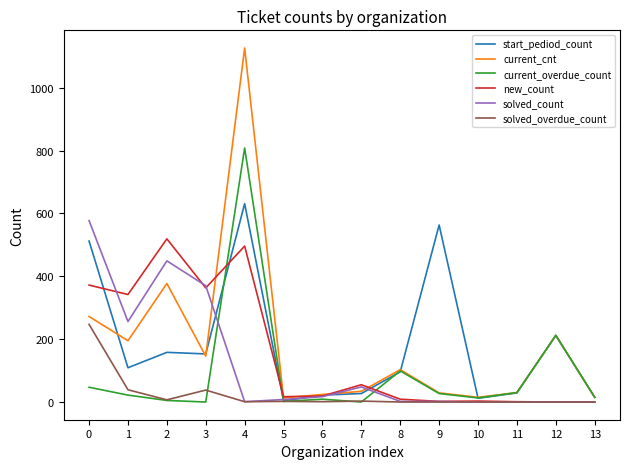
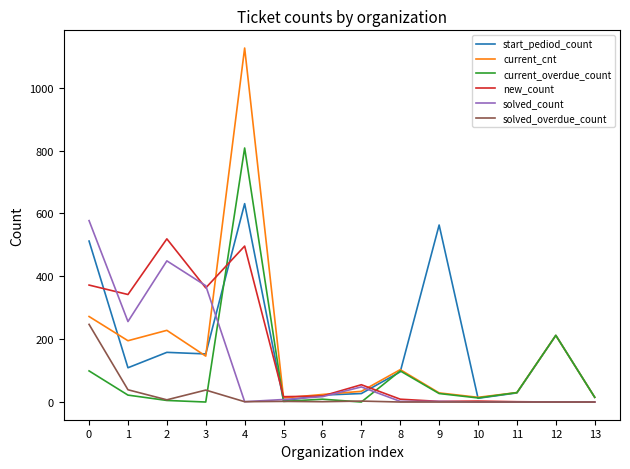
current_overdue_count, 0: 50 -> 100
current_cnt, 2: 380 -> 230
